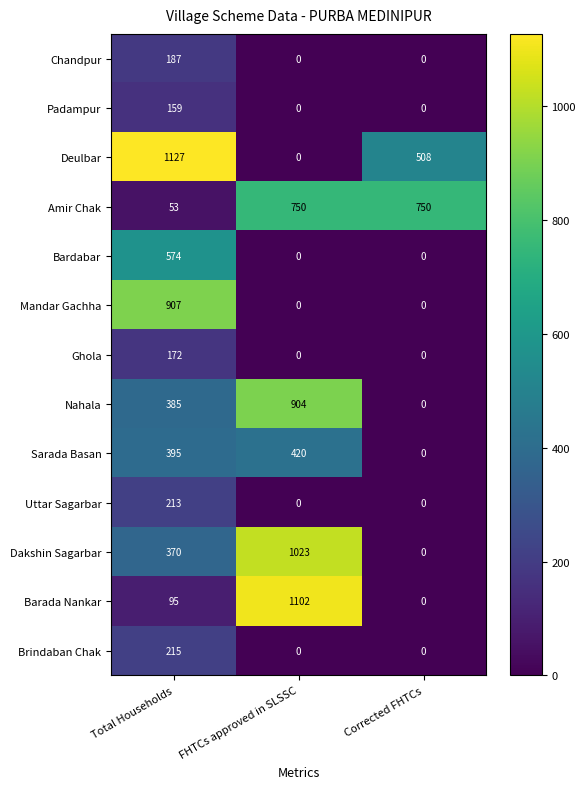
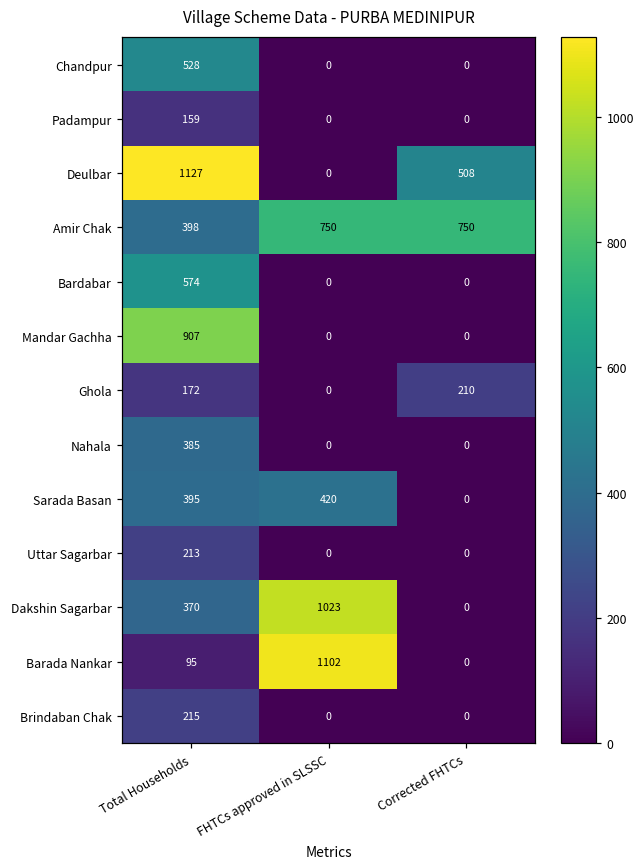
Chandpur, Total Households: 187 -> 528
Amir Chak, Total Households: 53 -> 398
Ghola, Corrected FHTCs: 0 -> 210
Nahala, FHTCs approved in SLSSC: 904 -> 0
